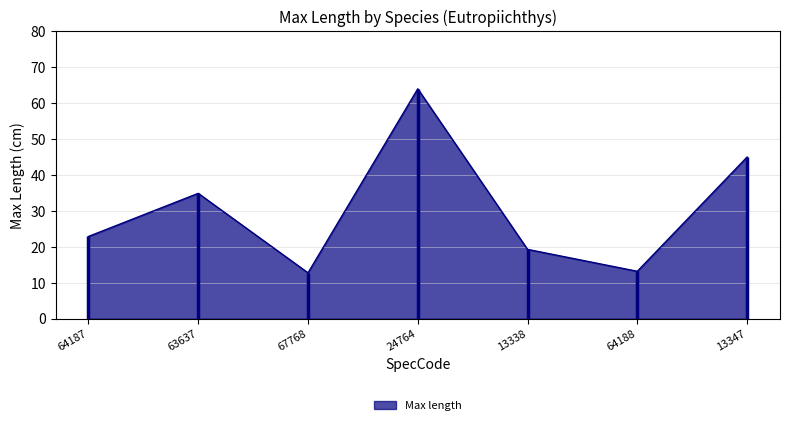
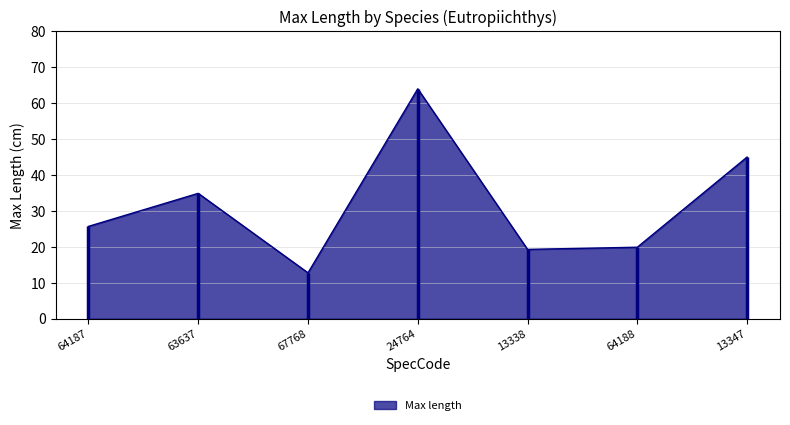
64187: 23 -> 26
64188: 13 -> 20
